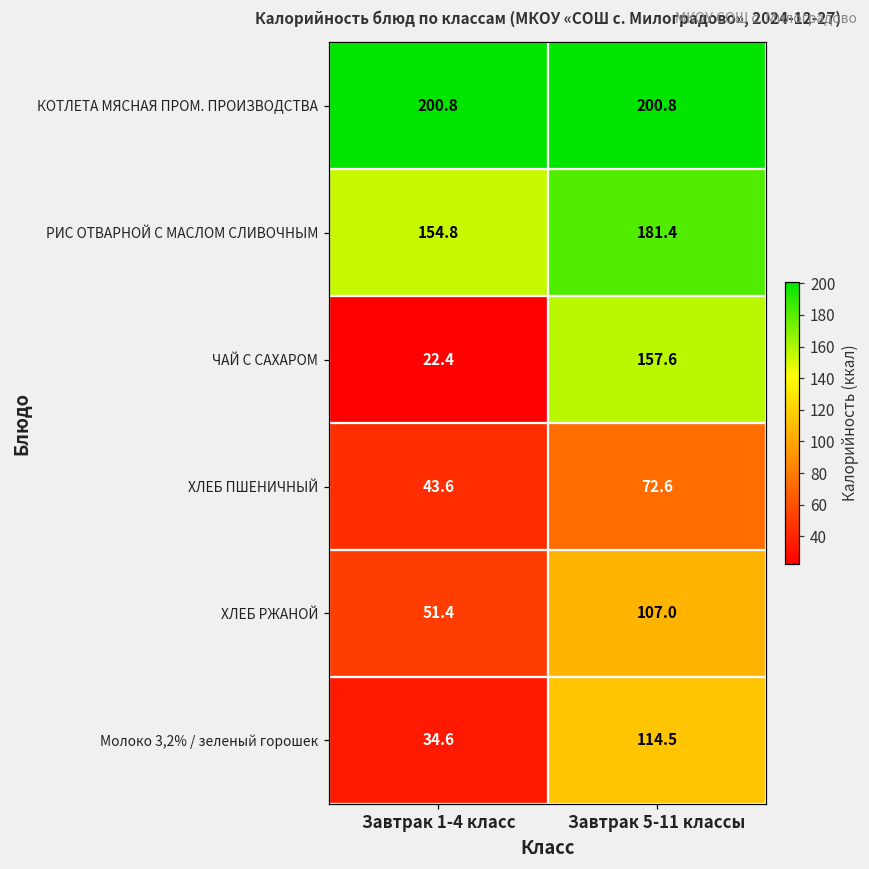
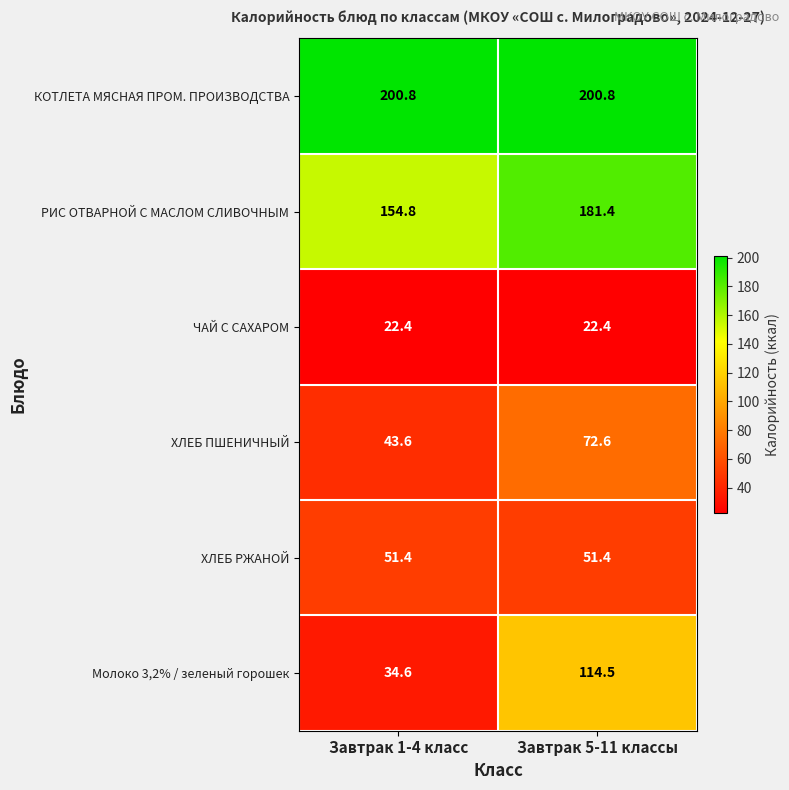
ЧАЙ С САХАРОМ, Завтрак 5-11 классы: 157.6 -> 22.4
ХЛЕБ РЖАНОЙ, Завтрак 5-11 классы: 107.0 -> 51.4
